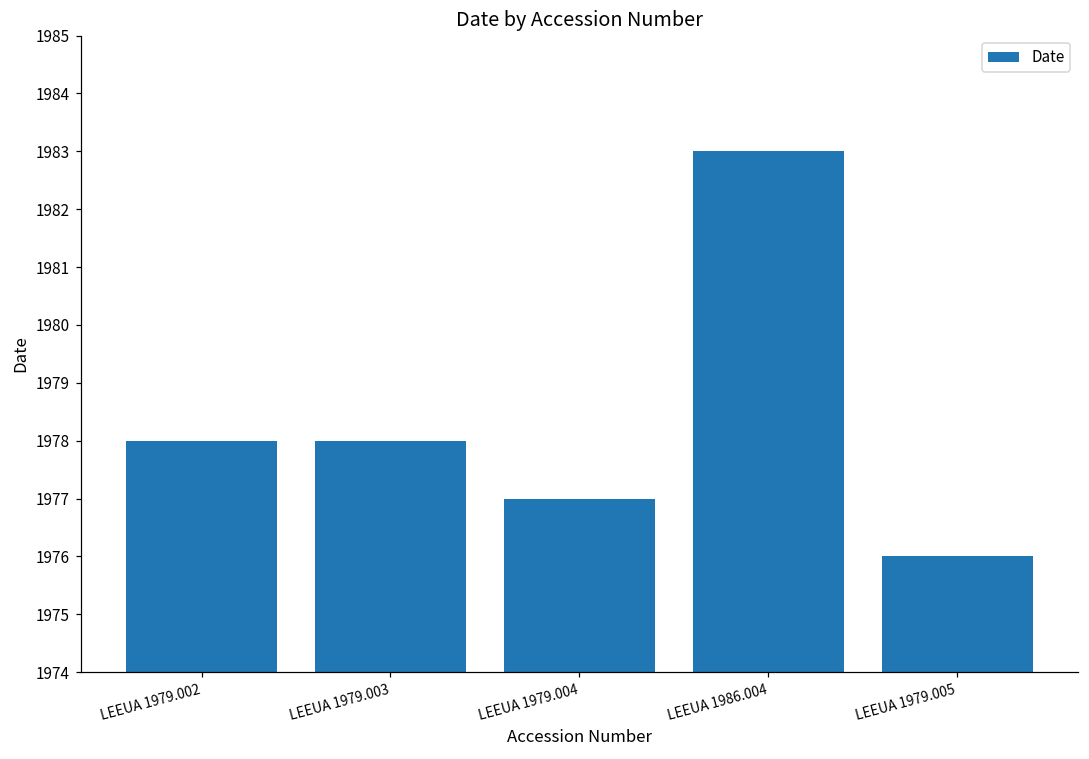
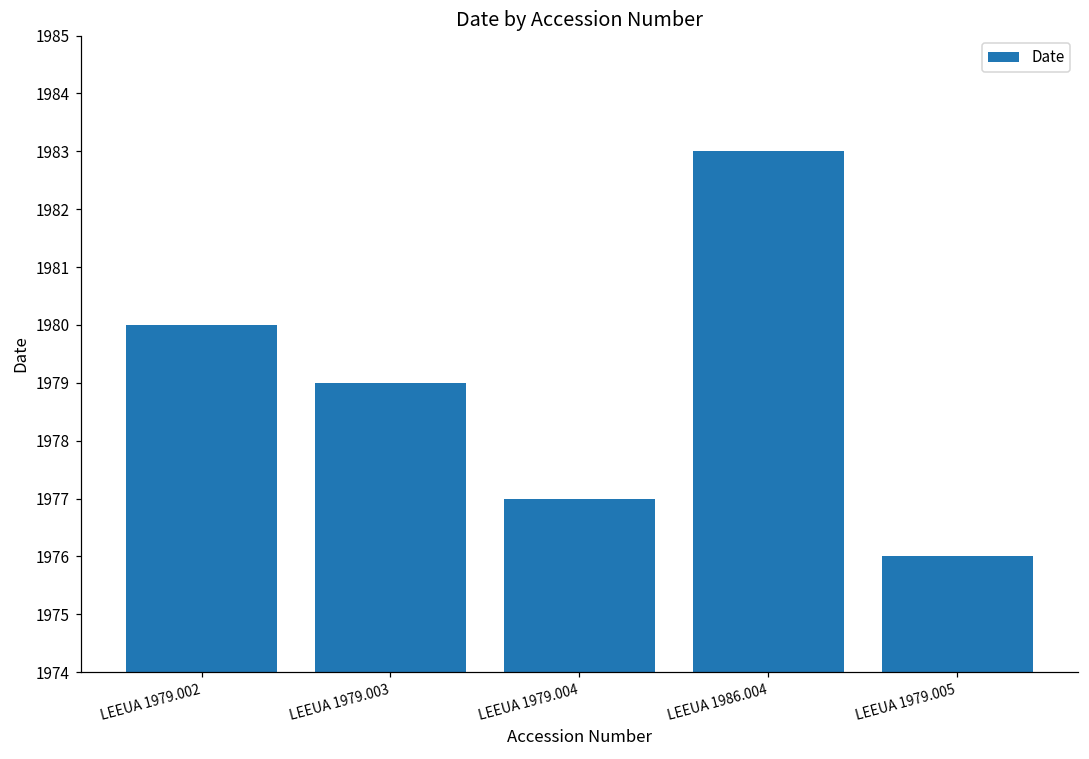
LEEUA 1979.002: 1978 -> 1980
LEEUA 1979.003: 1978 -> 1979
